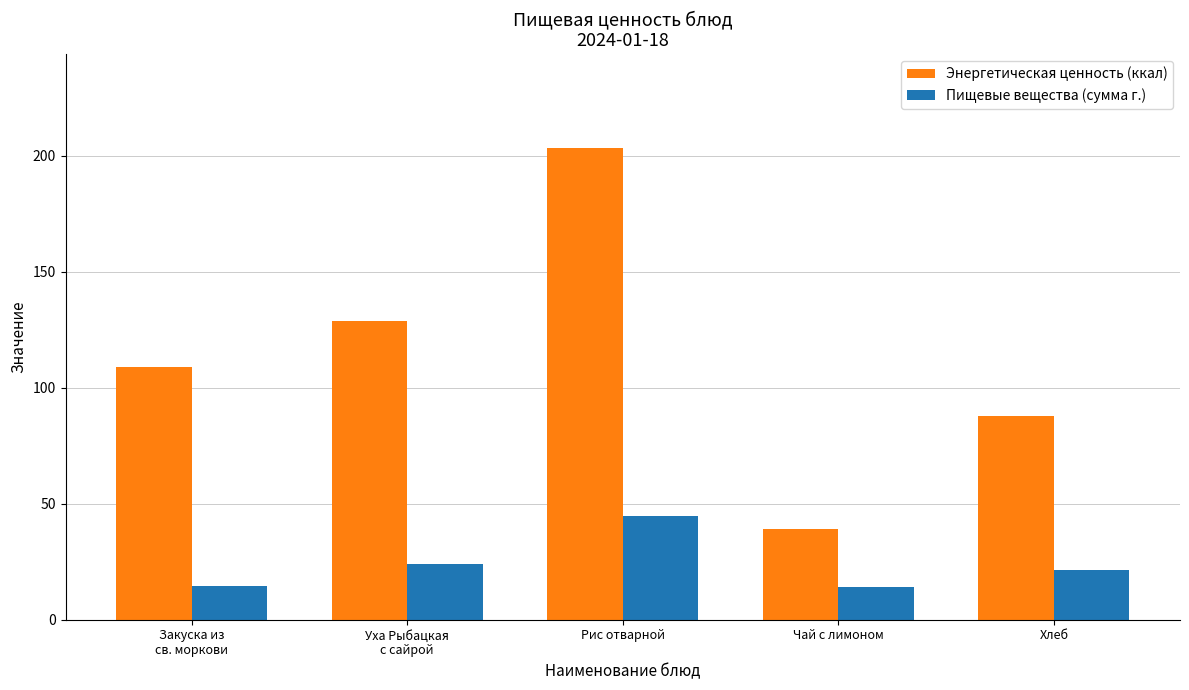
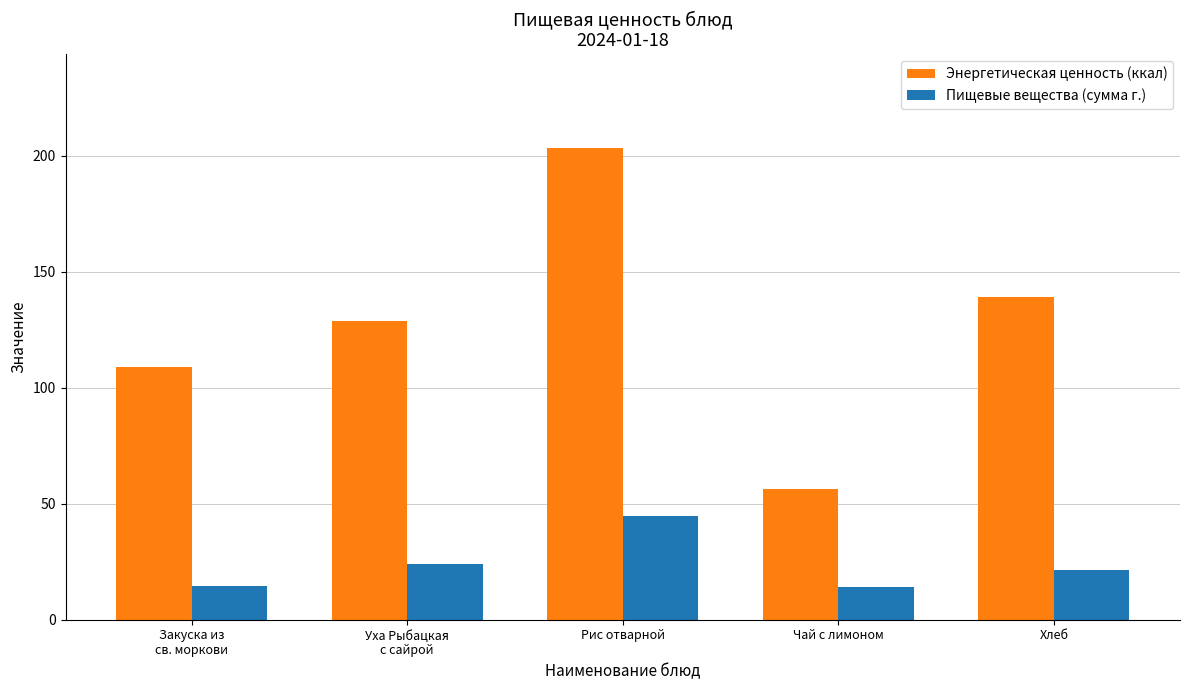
Энергетическая ценность (ккал), Чай с лимоном: 39 -> 56
Энергетическая ценность (ккал), Хлеб: 88 -> 139
